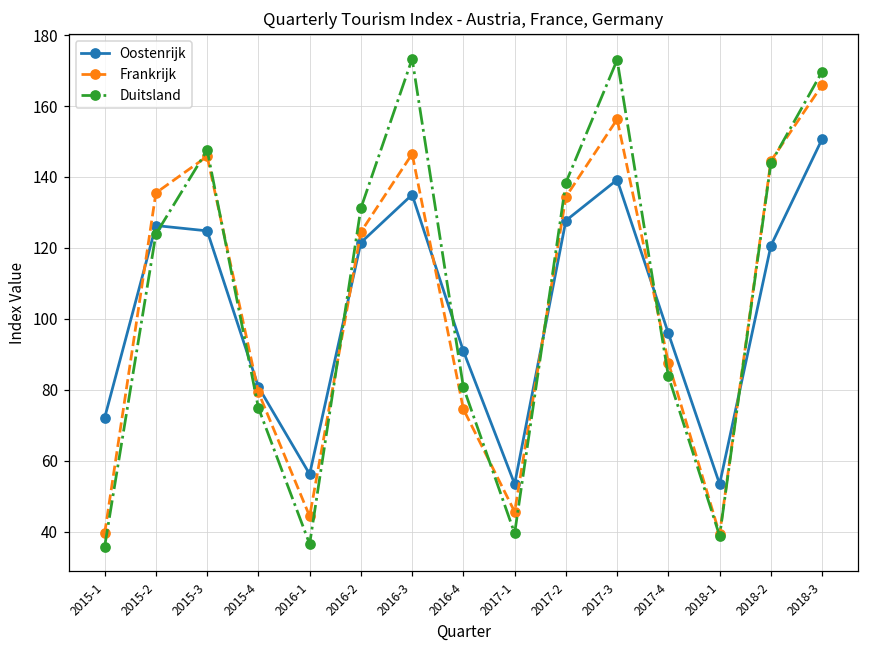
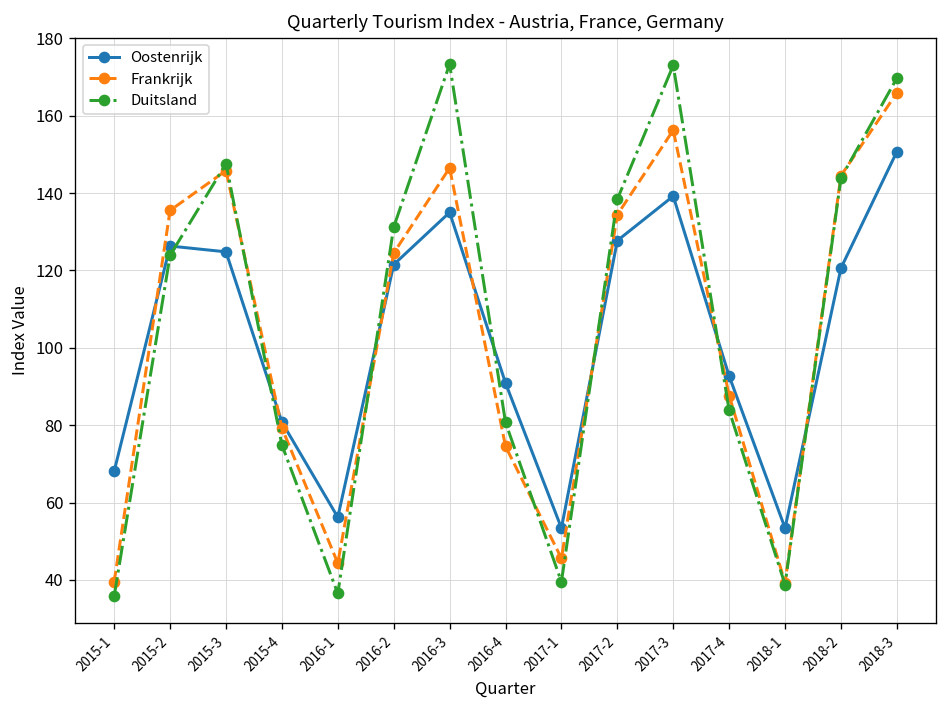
Oostenrijk, 2015-1: 72 -> 68
Oostenrijk, 2017-4: 96 -> 93
